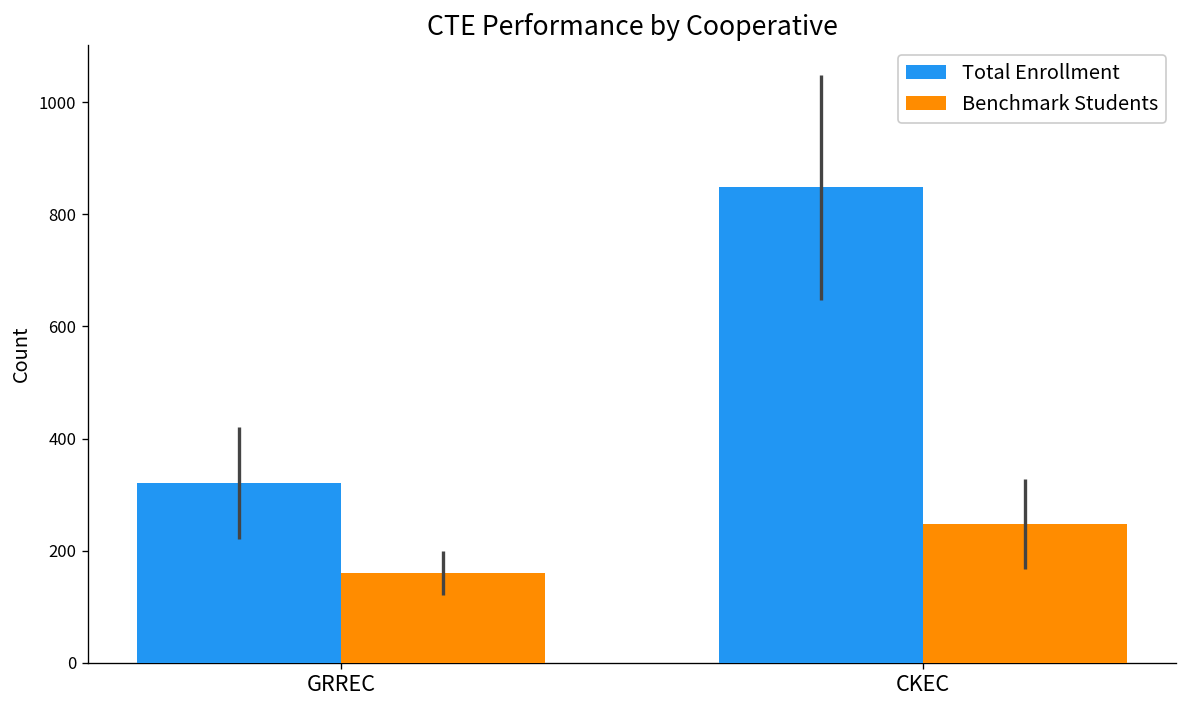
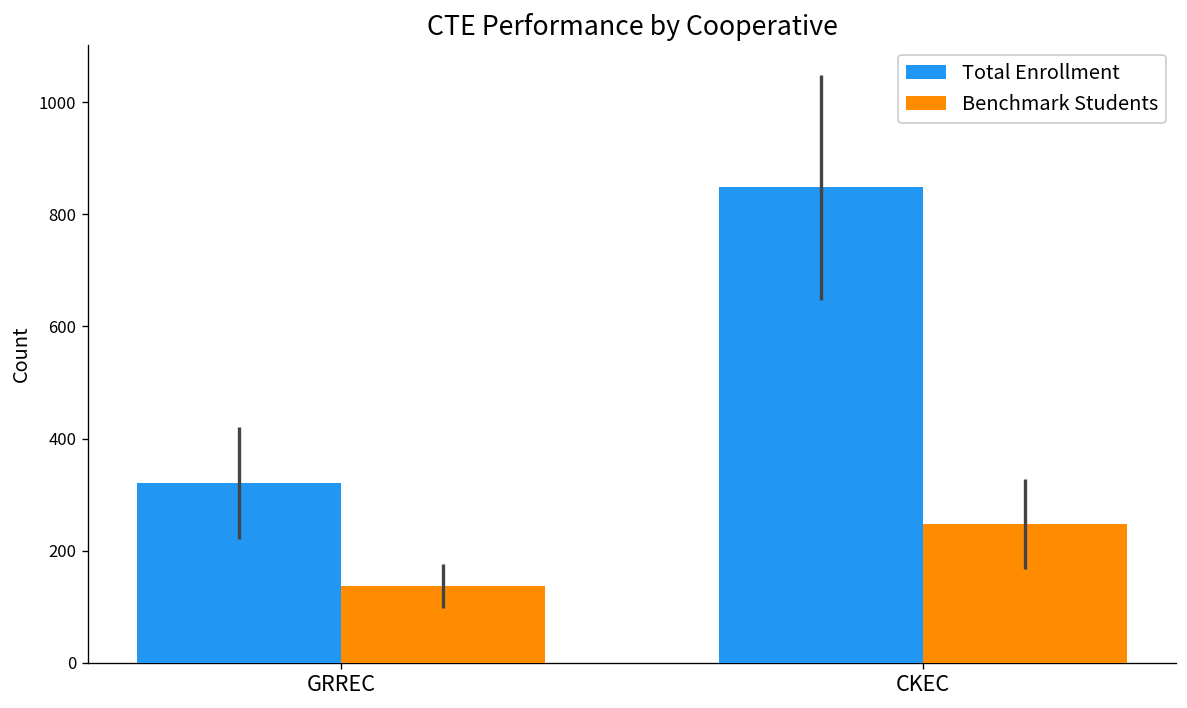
Benchmark Students, GRREC: 160 -> 140
